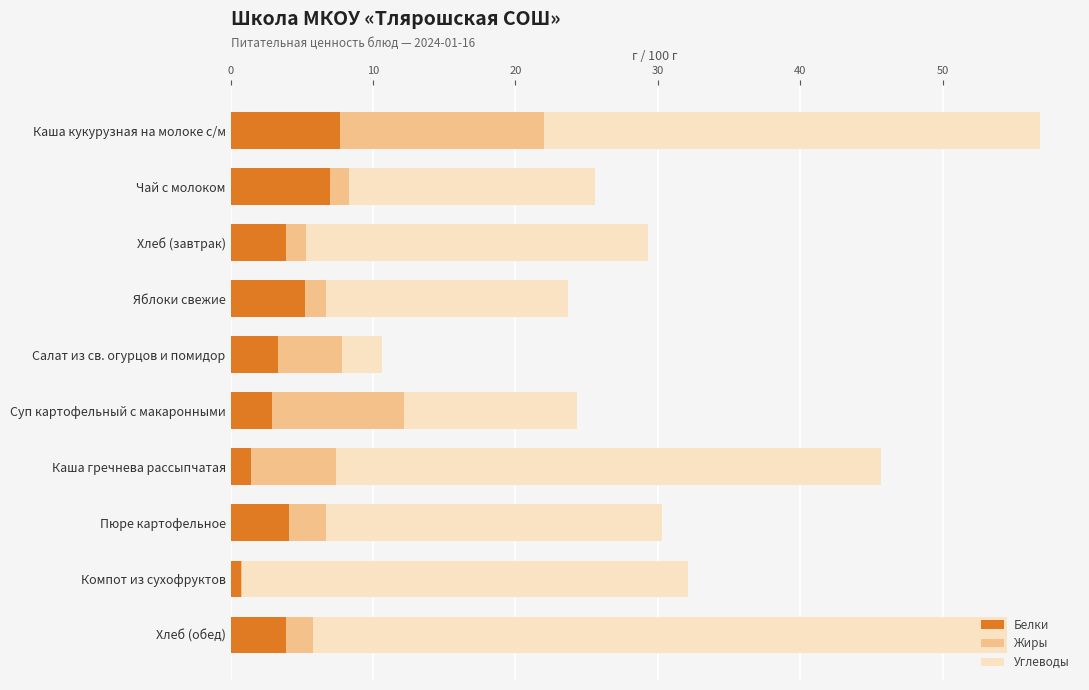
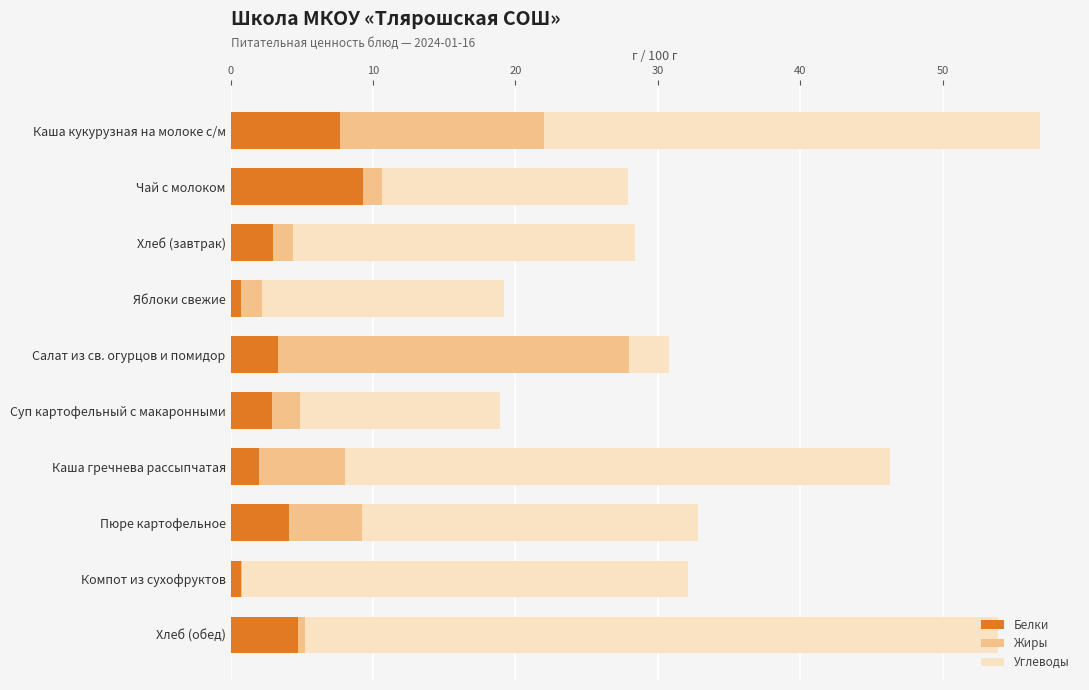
Белки, Чай с молоком: 7.0 -> 9.3
Белки, Хлеб (завтрак): 3.9 -> 3.0
Белки, Яблоки свежие: 5.2 -> 0.7
Жиры, Салат из св. огурцов и помидор: 4.5 -> 24.7
Жиры, Суп картофельный с макаронными: 9.3 -> 2.0
Углеводы, Суп картофельный с макаронными: 12.1 -> 14.0
Белки, Каша гречнева рассыпчатая: 1.4 -> 2.0
Жиры, Пюре картофельное: 2.6 -> 5.1
Белки, Хлеб (обед): 3.9 -> 4.7
Жиры, Хлеб (обед): 1.9 -> 0.5
